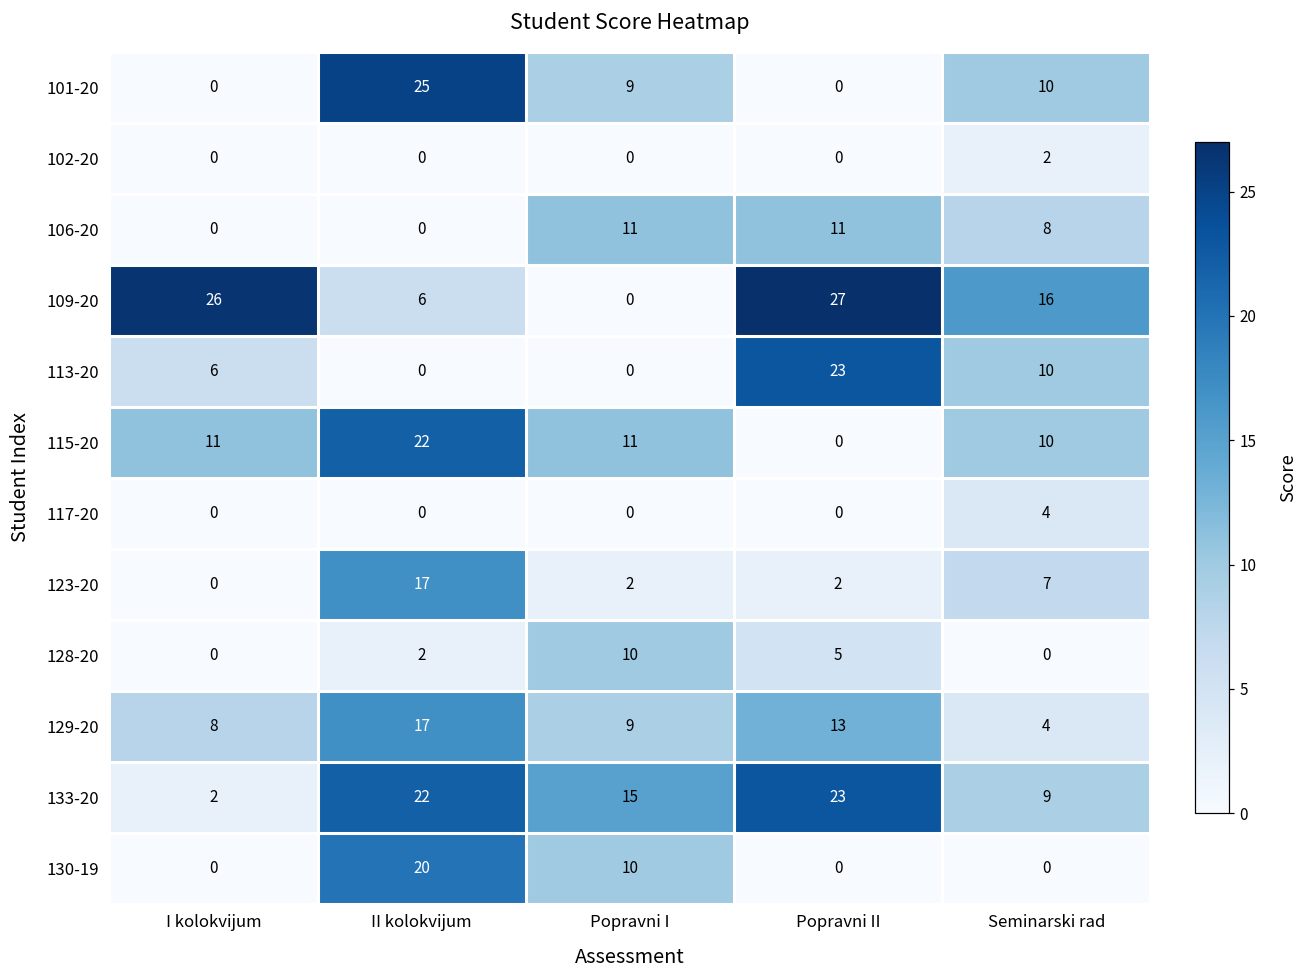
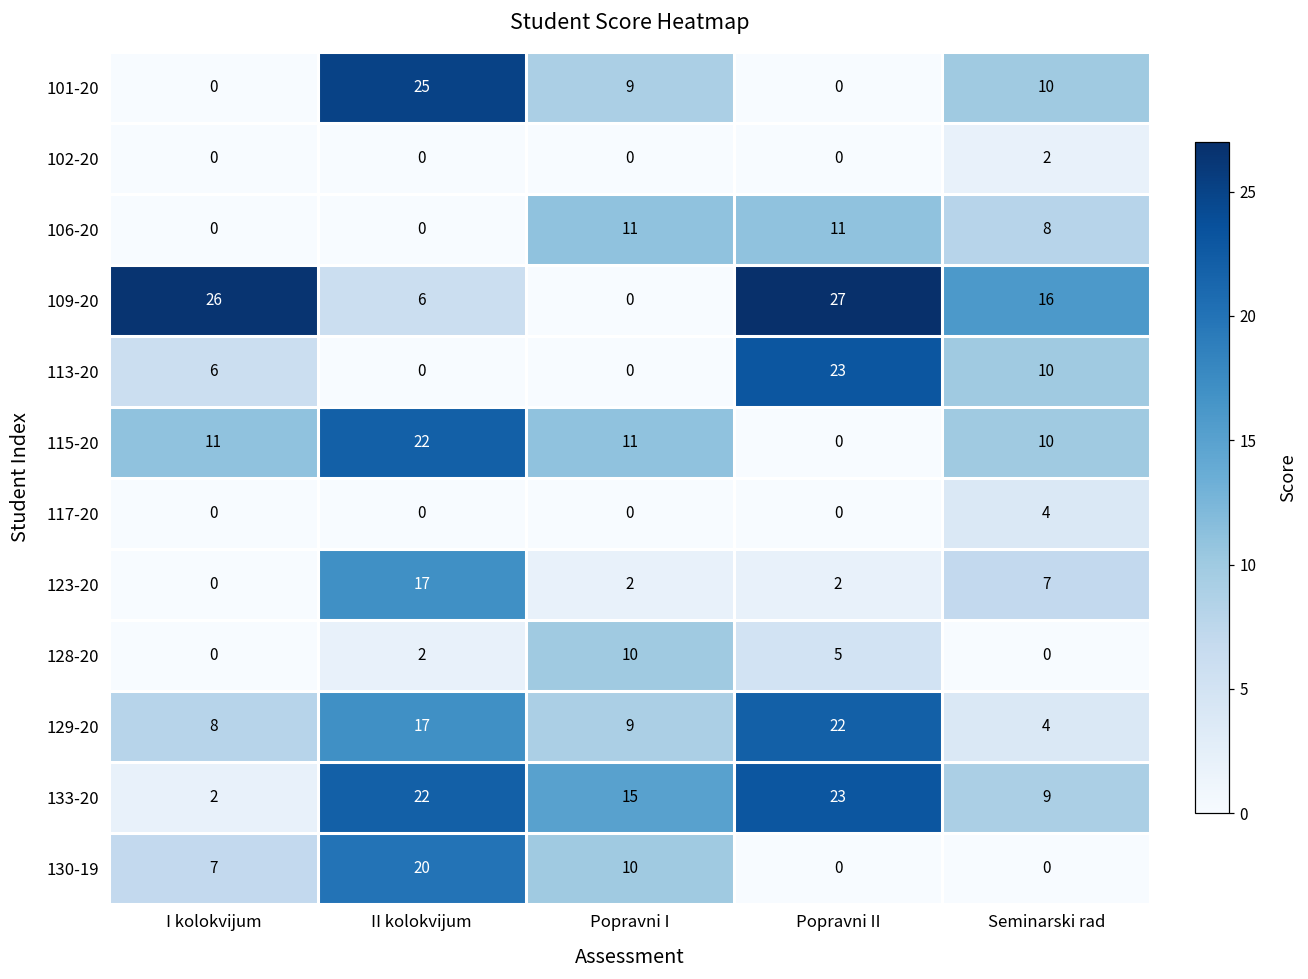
129-20, Popravni II: 13 -> 22
130-19, I kolokvijum: 0 -> 7
